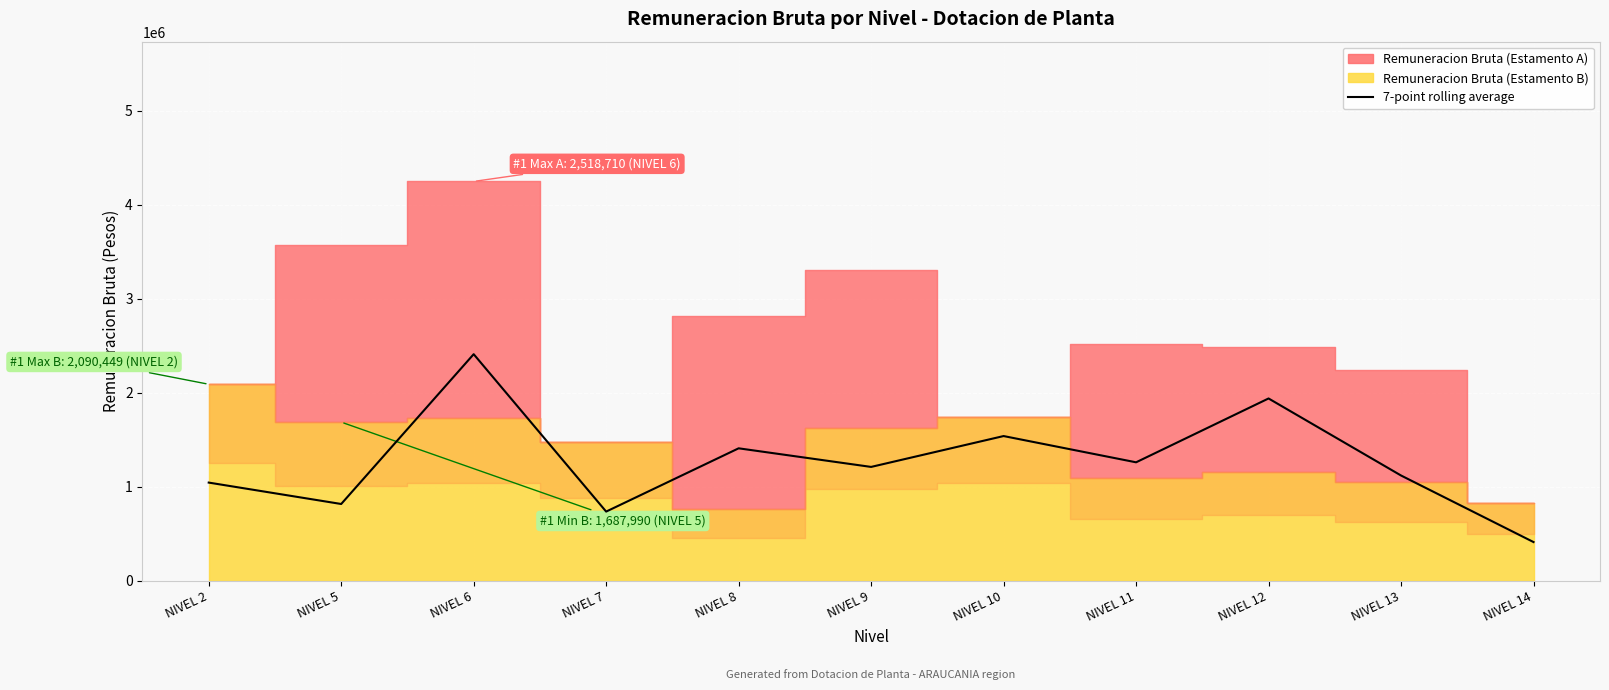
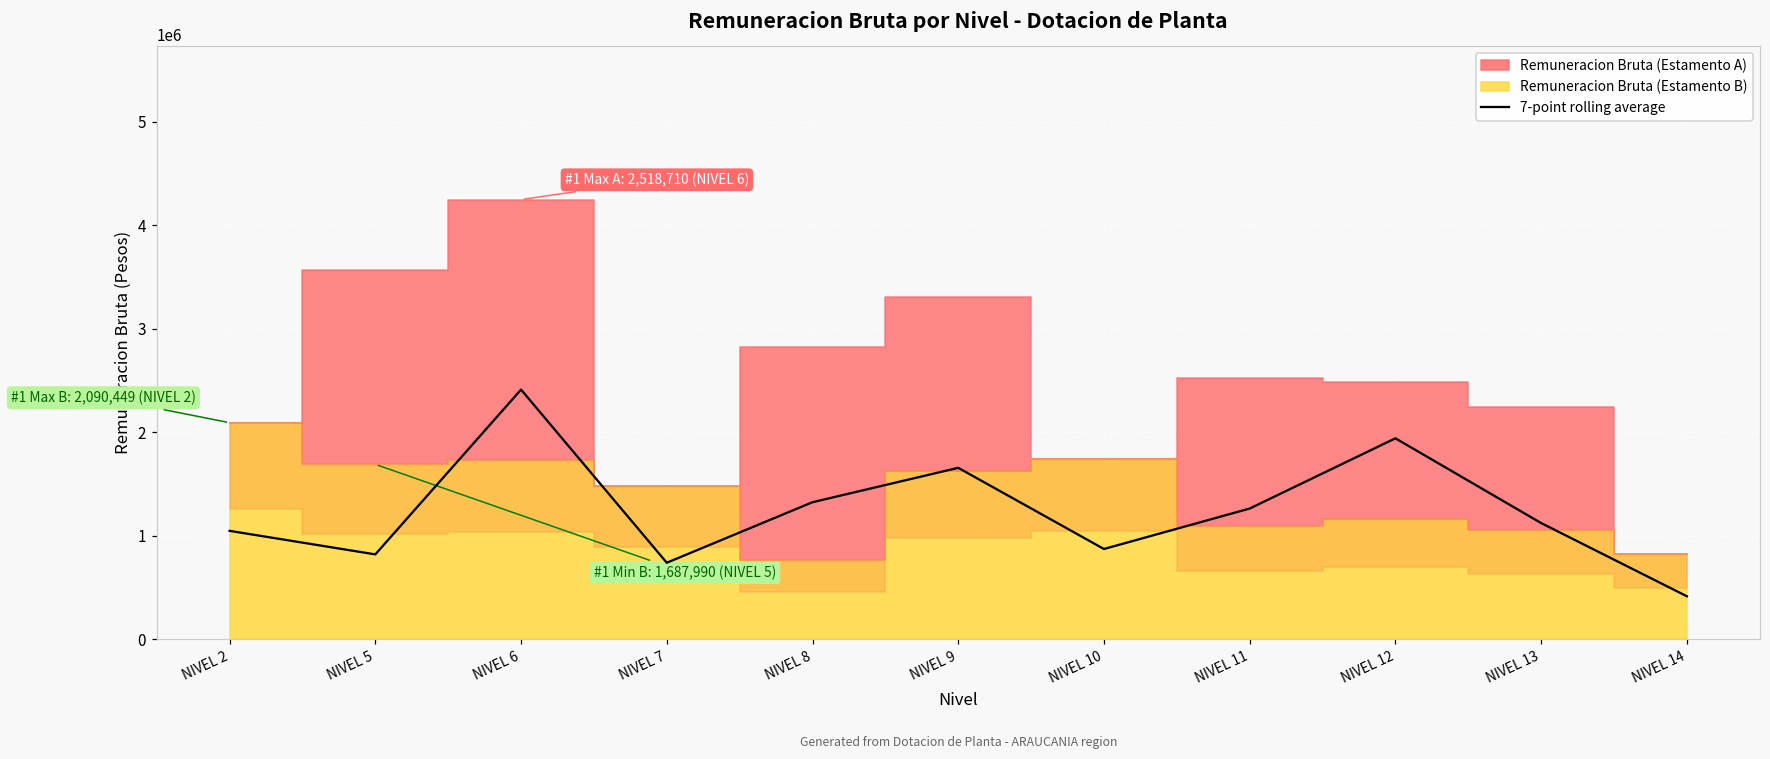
7-point rolling average, NIVEL 8: 1400000 -> 1300000
7-point rolling average, NIVEL 9: 1200000 -> 1700000
7-point rolling average, NIVEL 10: 1500000 -> 900000
